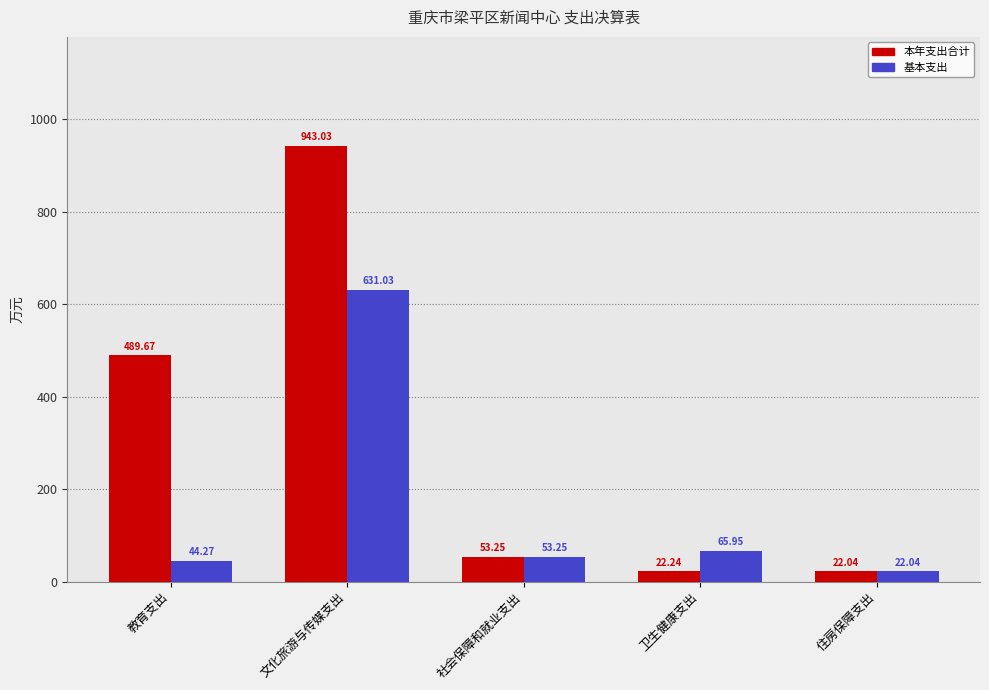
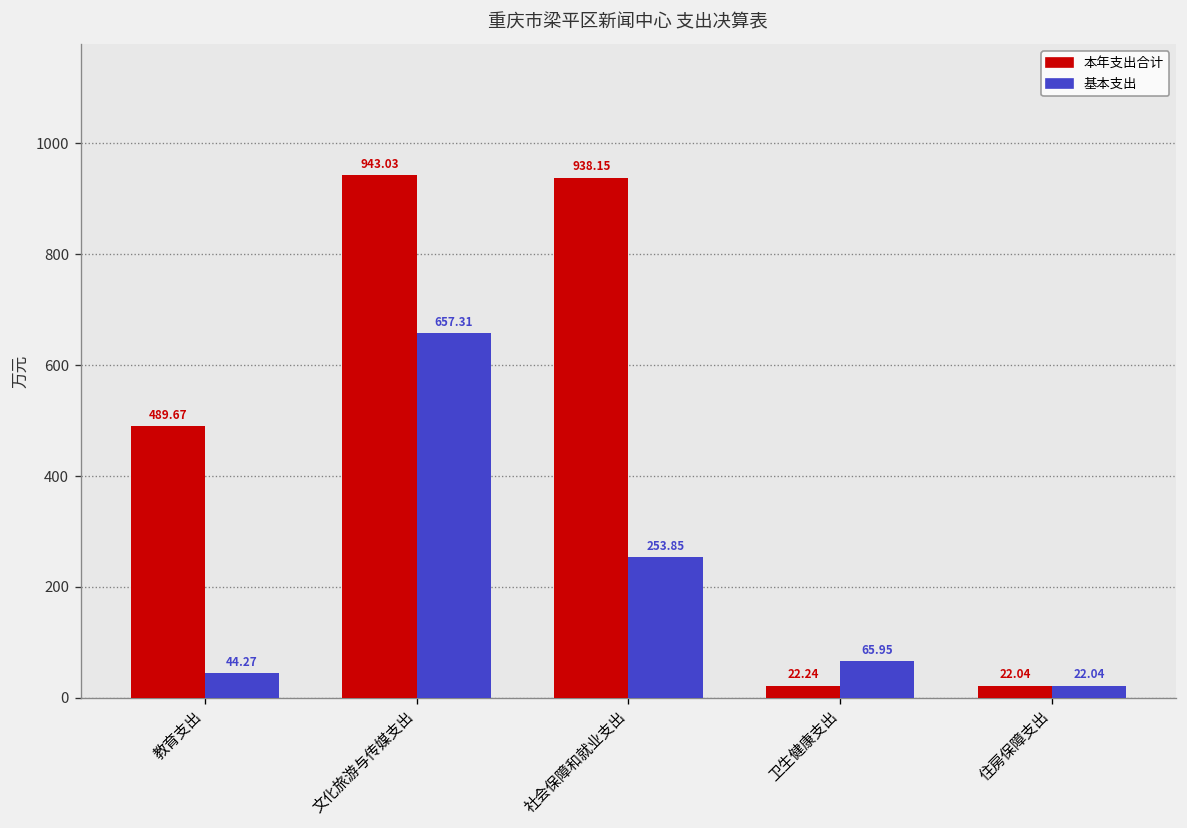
基本支出, 文化旅游与传媒支出: 631.03 -> 657.31
本年支出合计, 社会保障和就业支出: 53.25 -> 938.15
基本支出, 社会保障和就业支出: 53.25 -> 253.85
